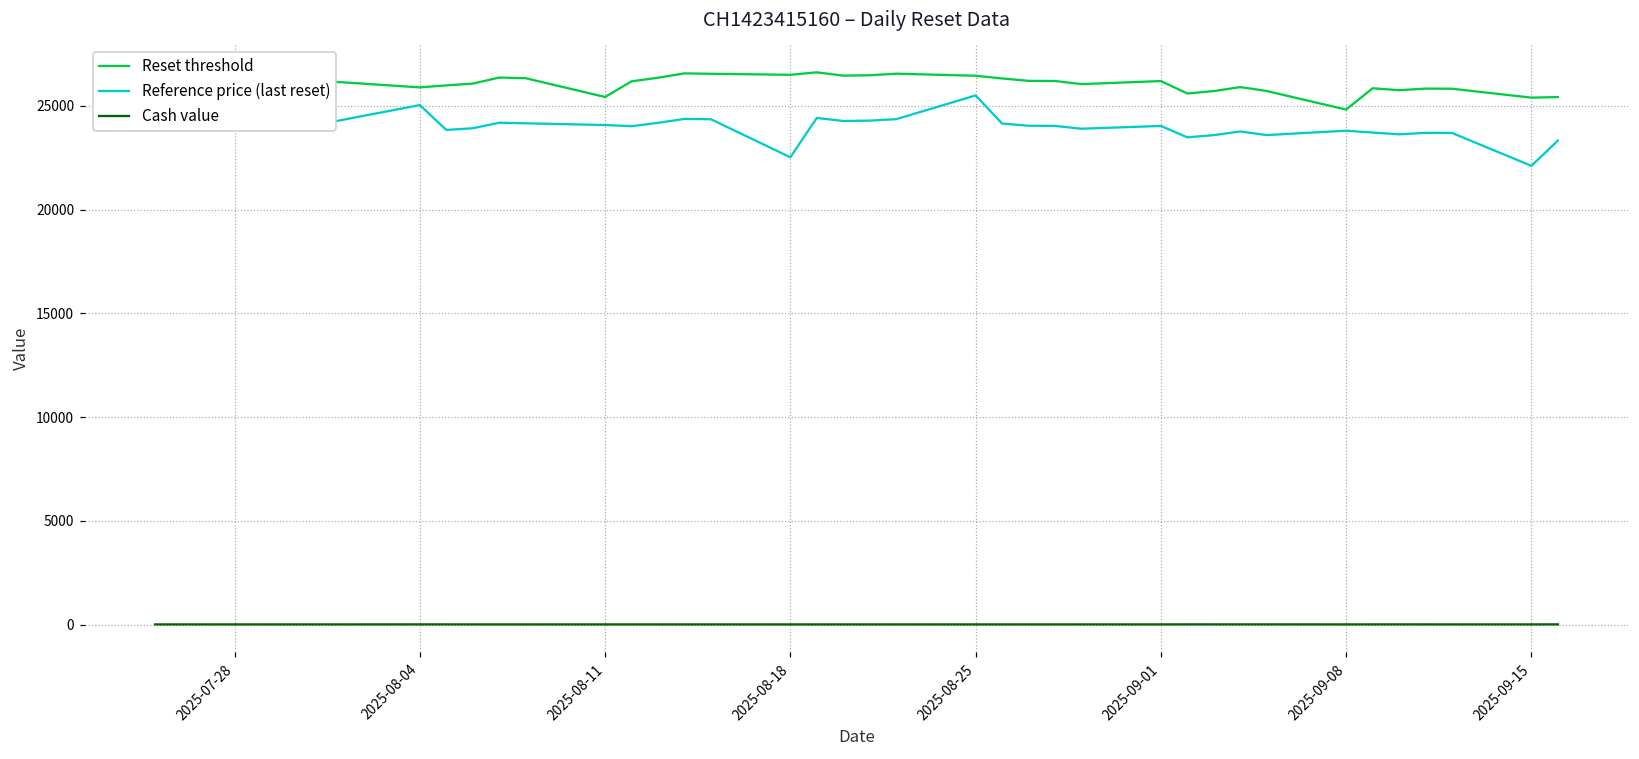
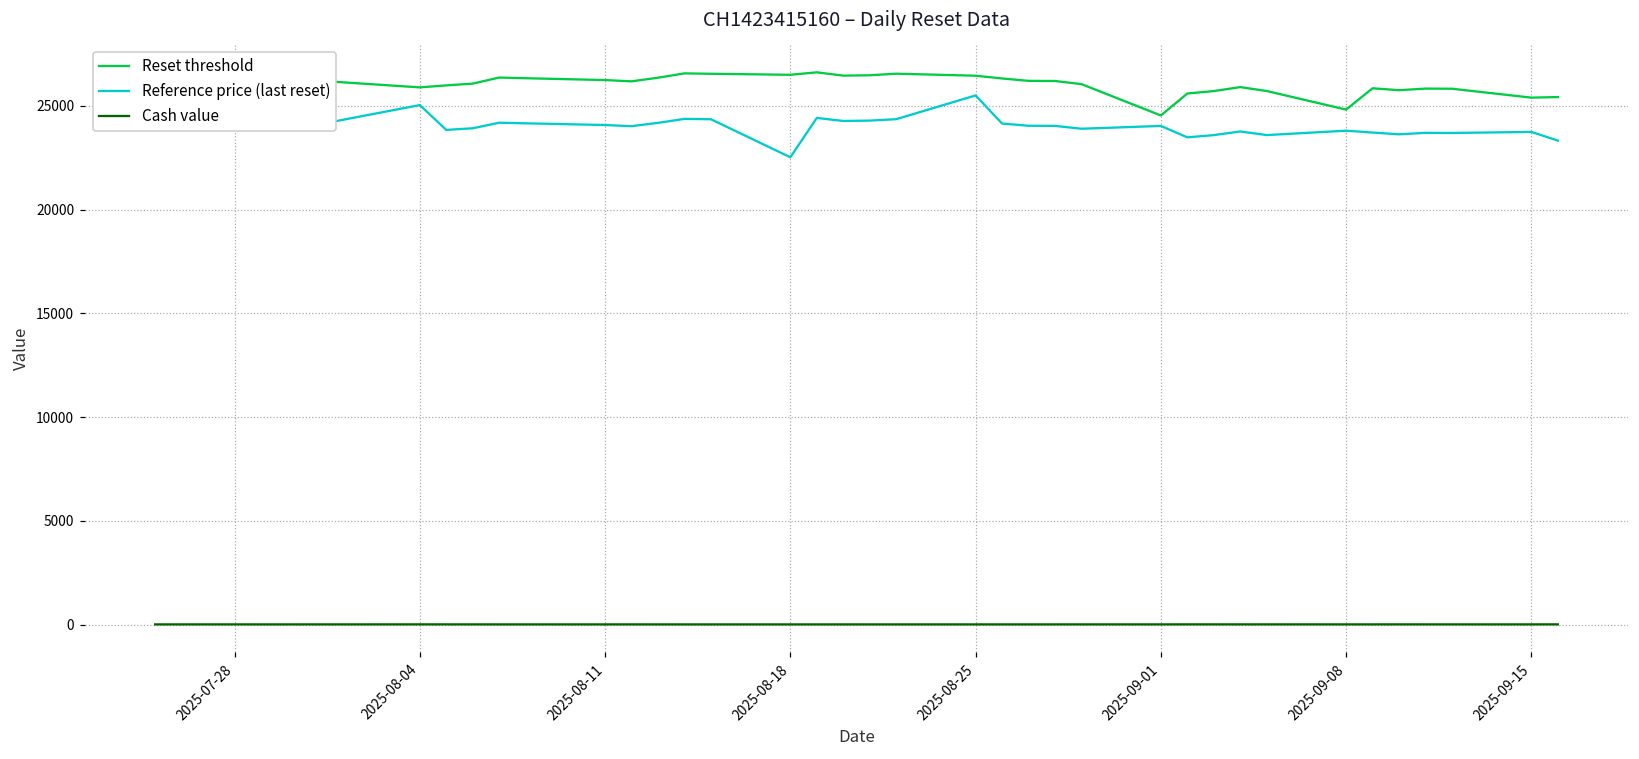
Reset threshold, 2025-08-11: 25400 -> 26200
Reset threshold, 2025-09-01: 26200 -> 24500
Reference price (last reset), 2025-09-15: 22100 -> 23700
